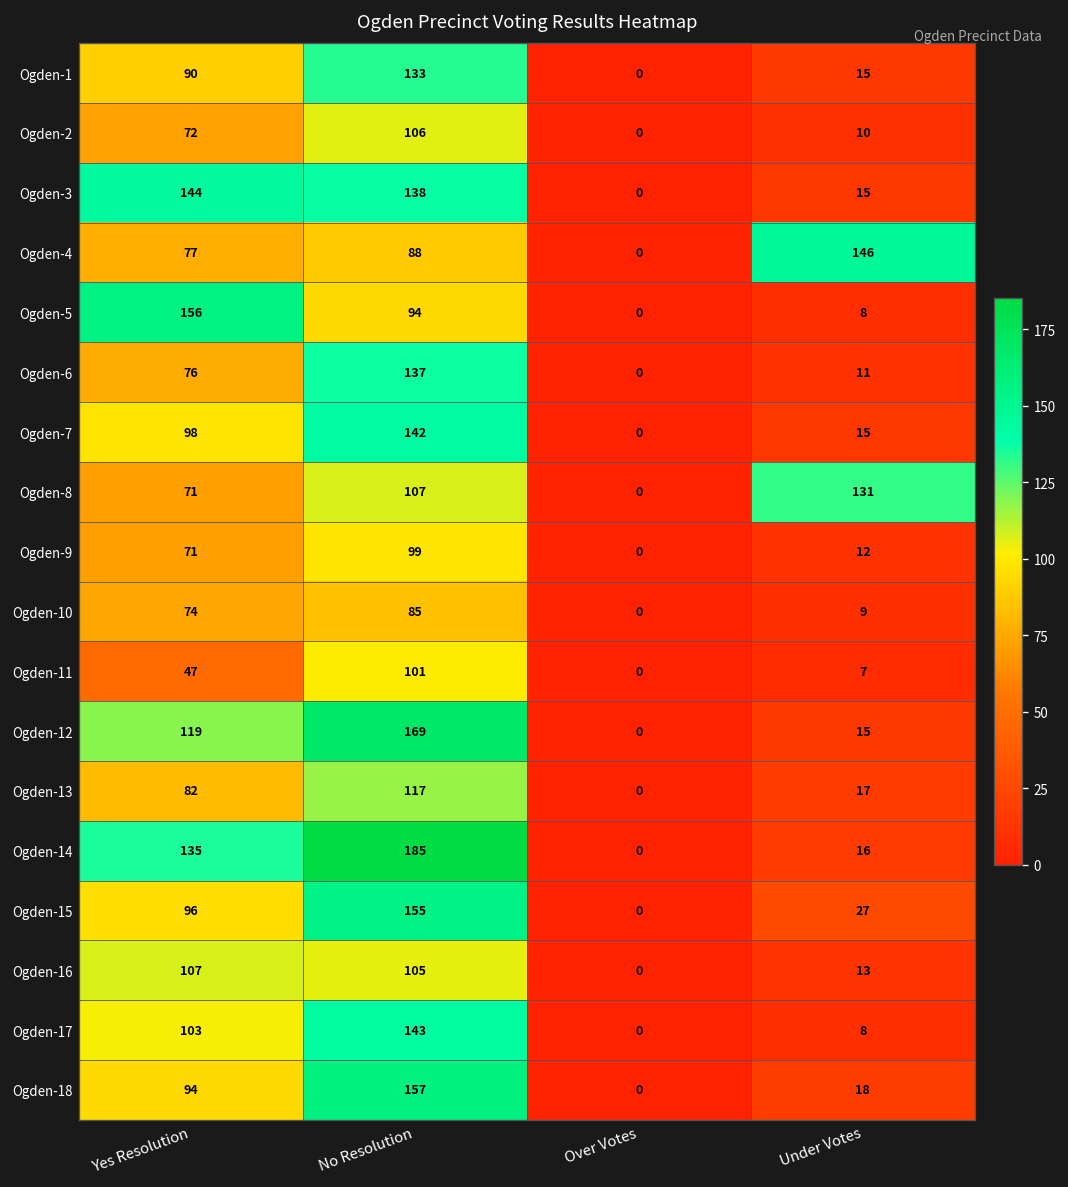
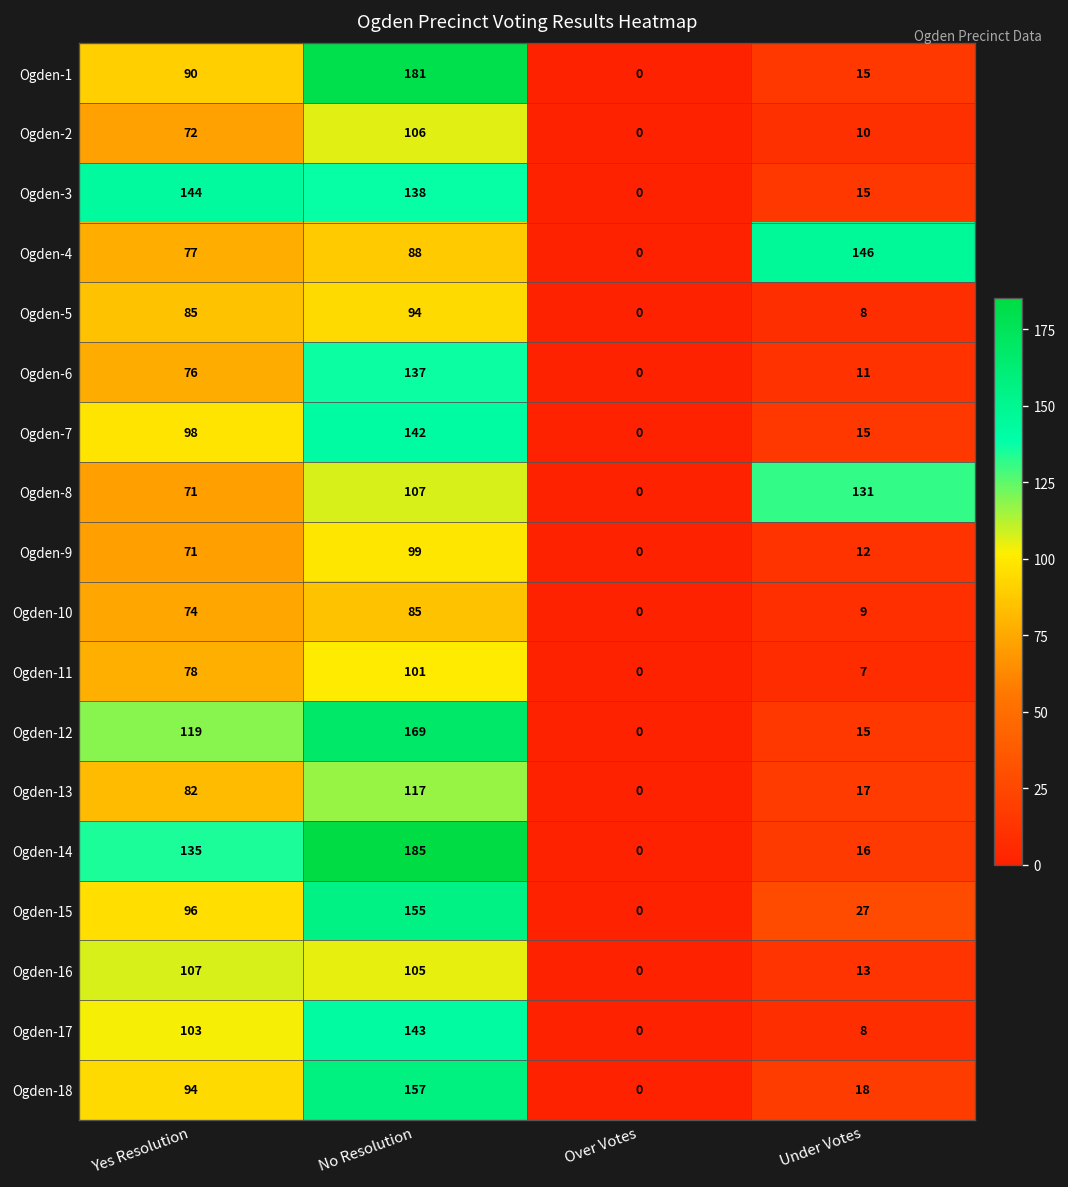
Ogden-1, No Resolution: 133 -> 181
Ogden-5, Yes Resolution: 156 -> 85
Ogden-11, Yes Resolution: 47 -> 78
